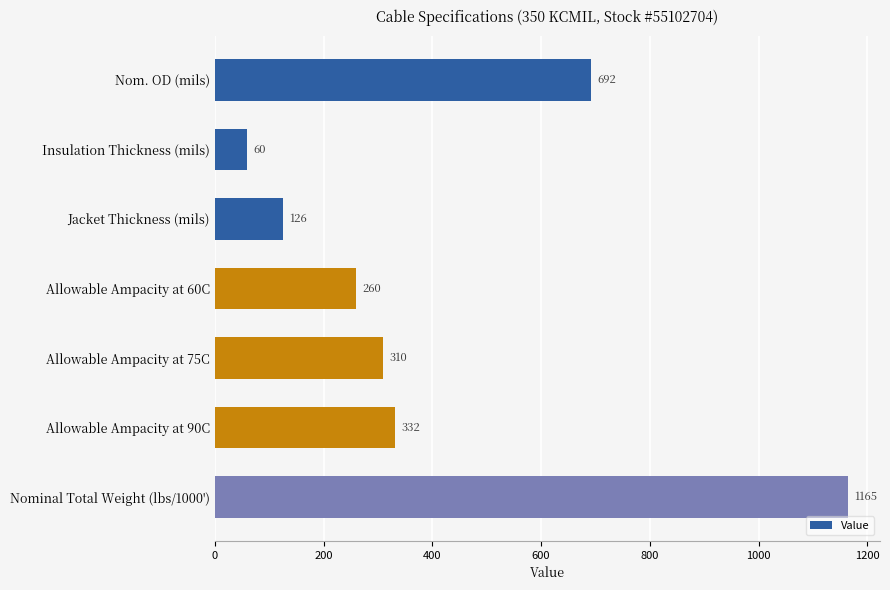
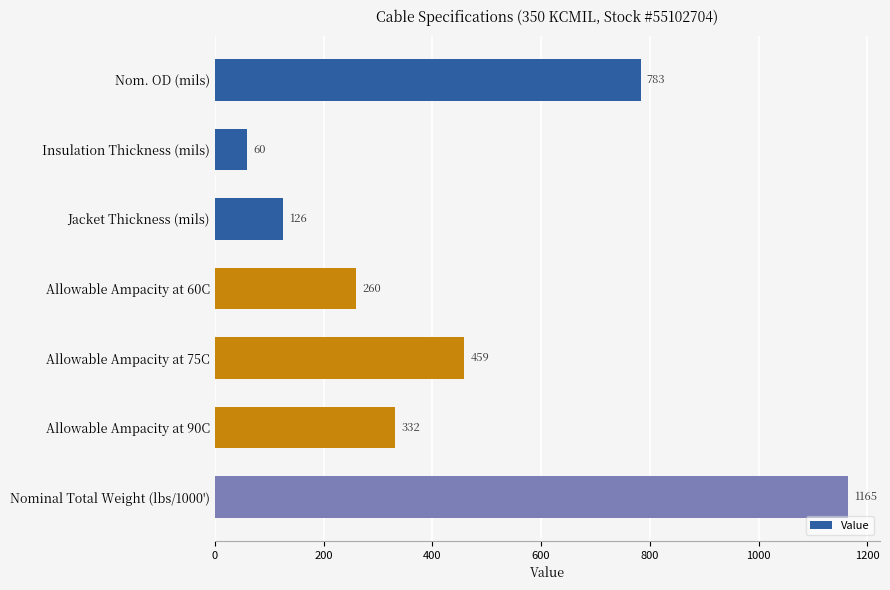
Nom. OD (mils): 692 -> 783
Allowable Ampacity at 75C: 310 -> 459
